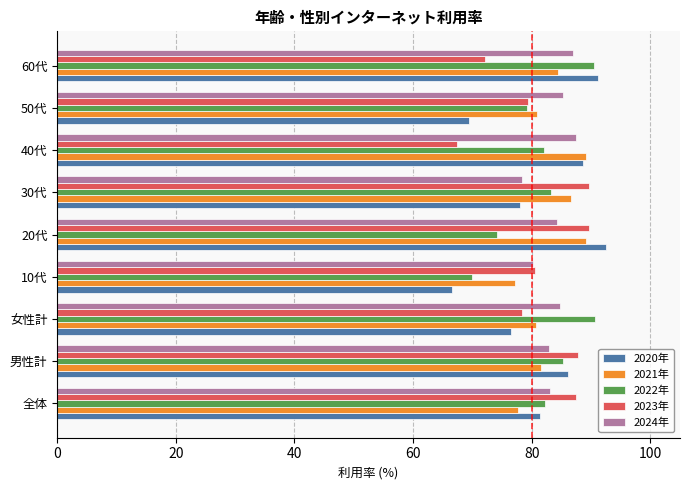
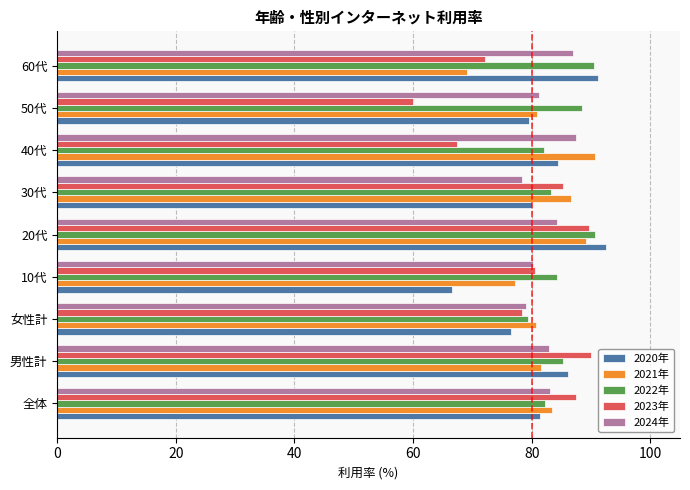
2021年, 60代: 85 -> 69
2024年, 50代: 85 -> 81
2023年, 50代: 79 -> 60
2022年, 50代: 79 -> 89
2020年, 50代: 70 -> 80
2021年, 40代: 89 -> 91
2020年, 40代: 89 -> 85
2023年, 30代: 90 -> 85
2020年, 30代: 78 -> 80
2022年, 20代: 74 -> 91
2022年, 10代: 70 -> 84
2024年, 女性計: 85 -> 79
2022年, 女性計: 91 -> 79
2023年, 男性計: 88 -> 90
2021年, 全体: 78 -> 84
